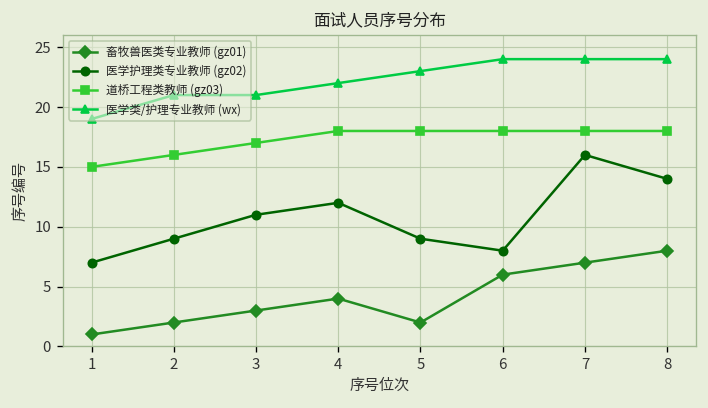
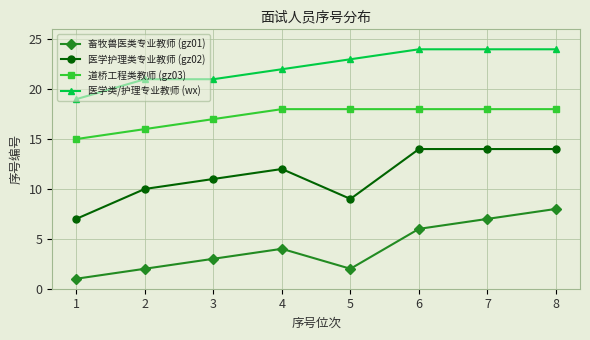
医学护理类专业教师 (gz02), 2: 9 -> 10
医学护理类专业教师 (gz02), 6: 8 -> 14
医学护理类专业教师 (gz02), 7: 16 -> 14
